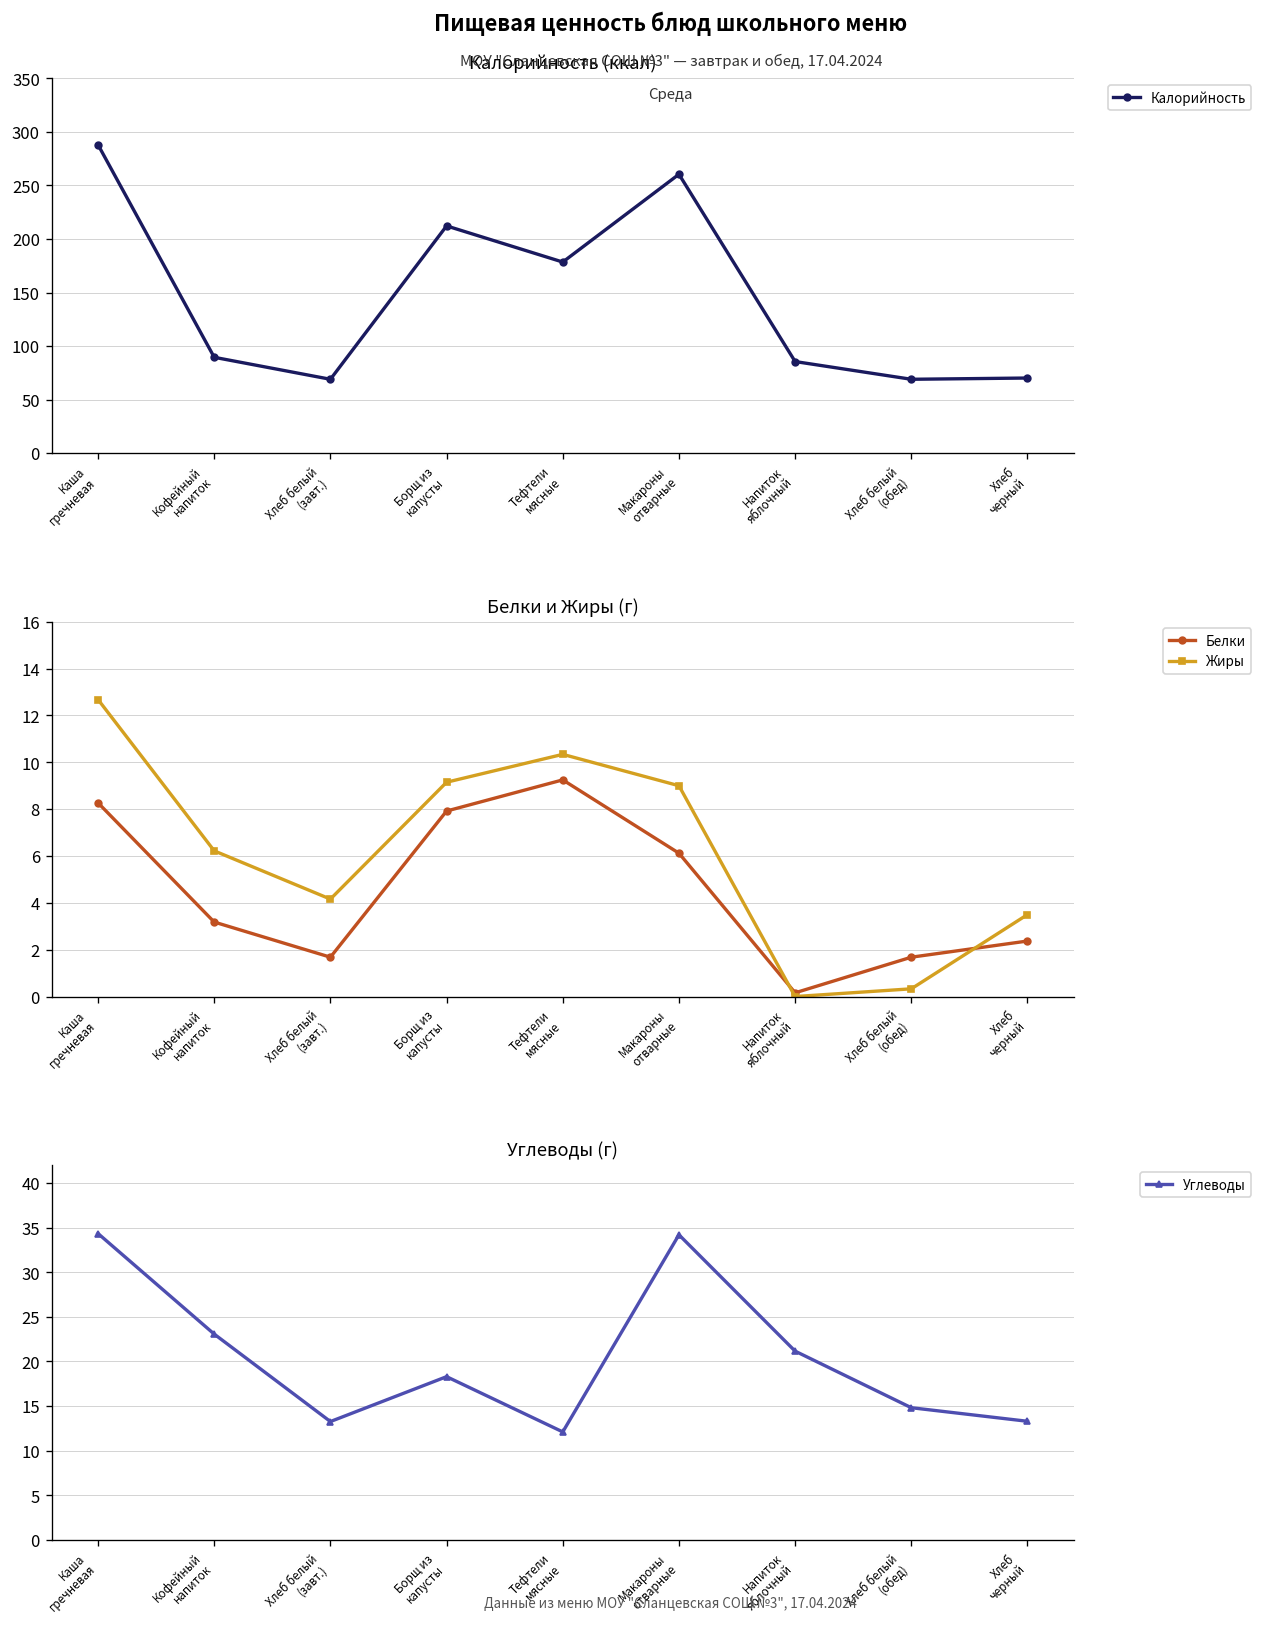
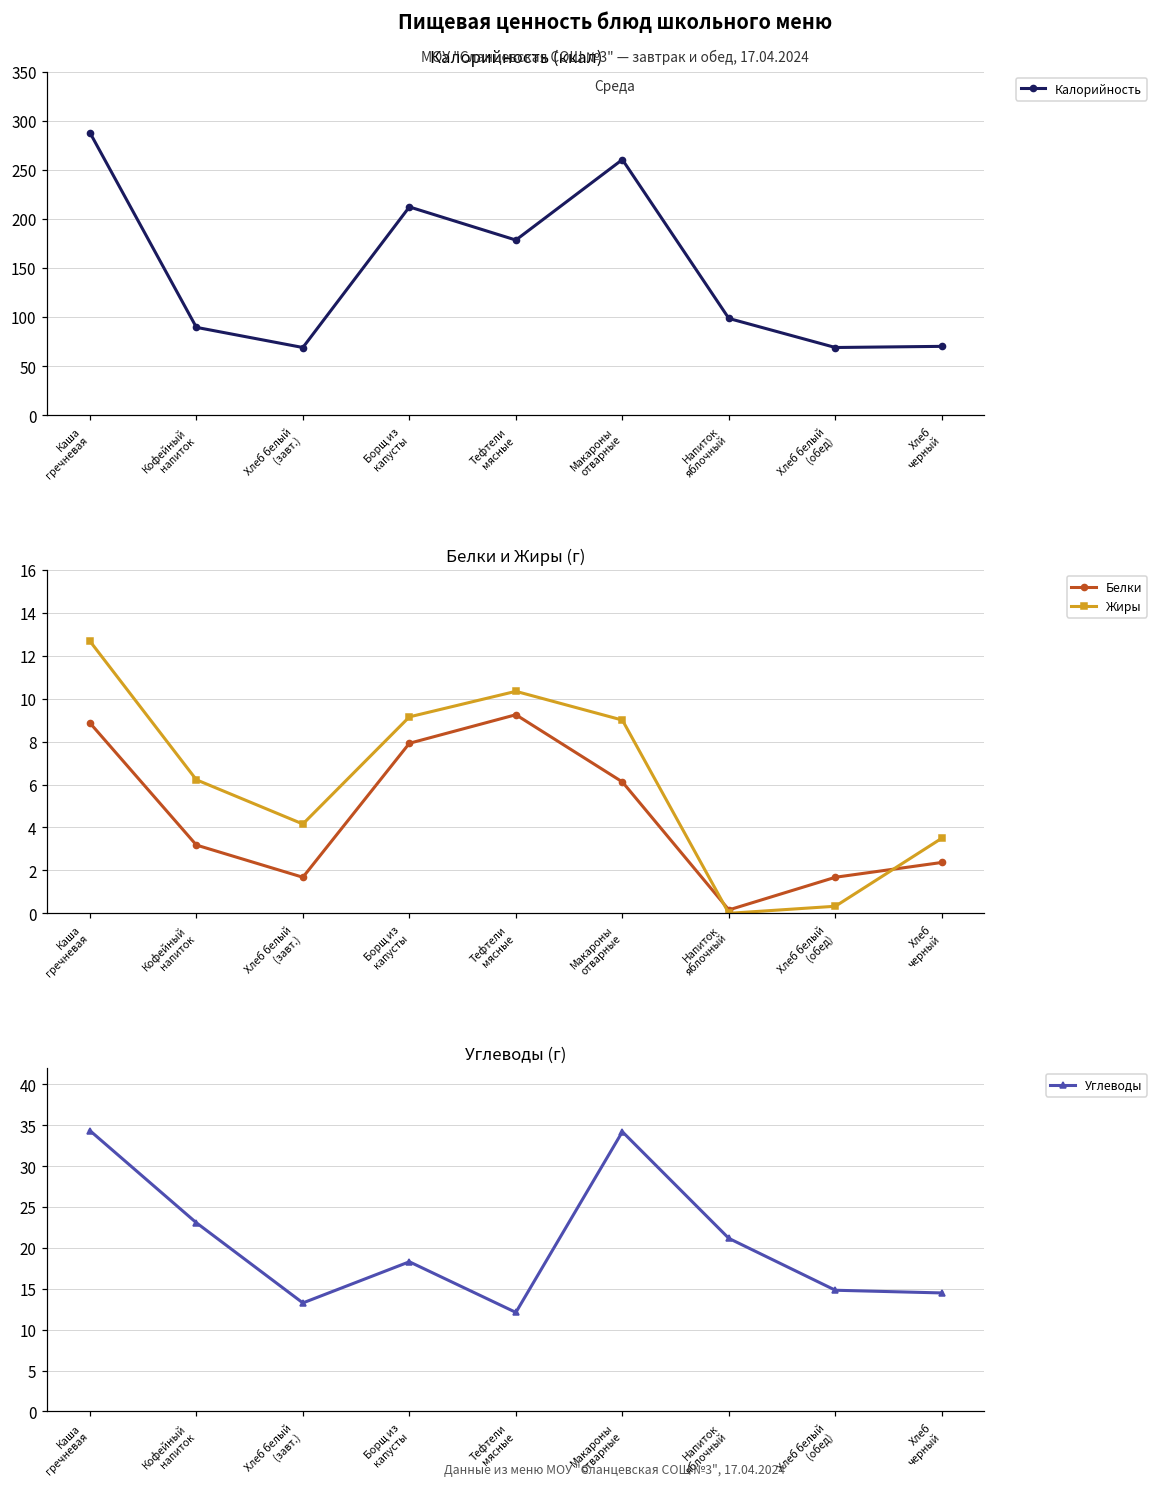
Калорийность (ккал), Напиток яблочный: 90 -> 100
Белки и Жиры (г), Белки, Каша гречневая: 8.3 -> 8.9
Углеводы (г), Хлеб черный: 13 -> 14
